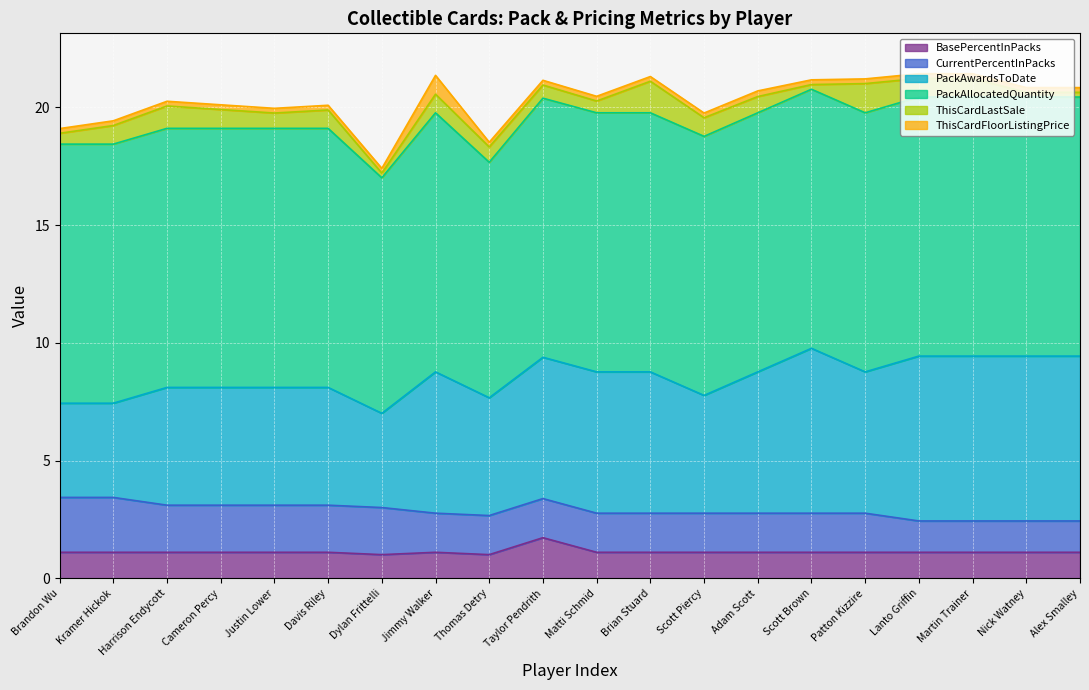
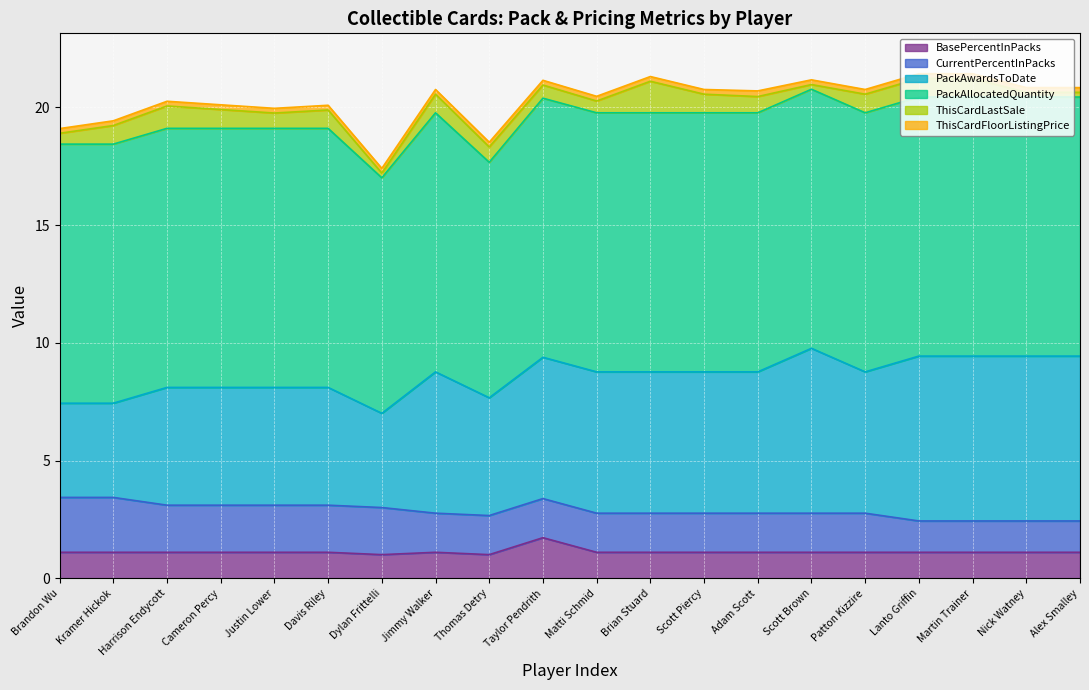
ThisCardFloorListingPrice, Jimmy Walker: 0.8 -> 0.2
PackAwardsToDate, Scott Piercy: 5 -> 6
ThisCardLastSale, Patton Kizzire: 1.2 -> 0.8
